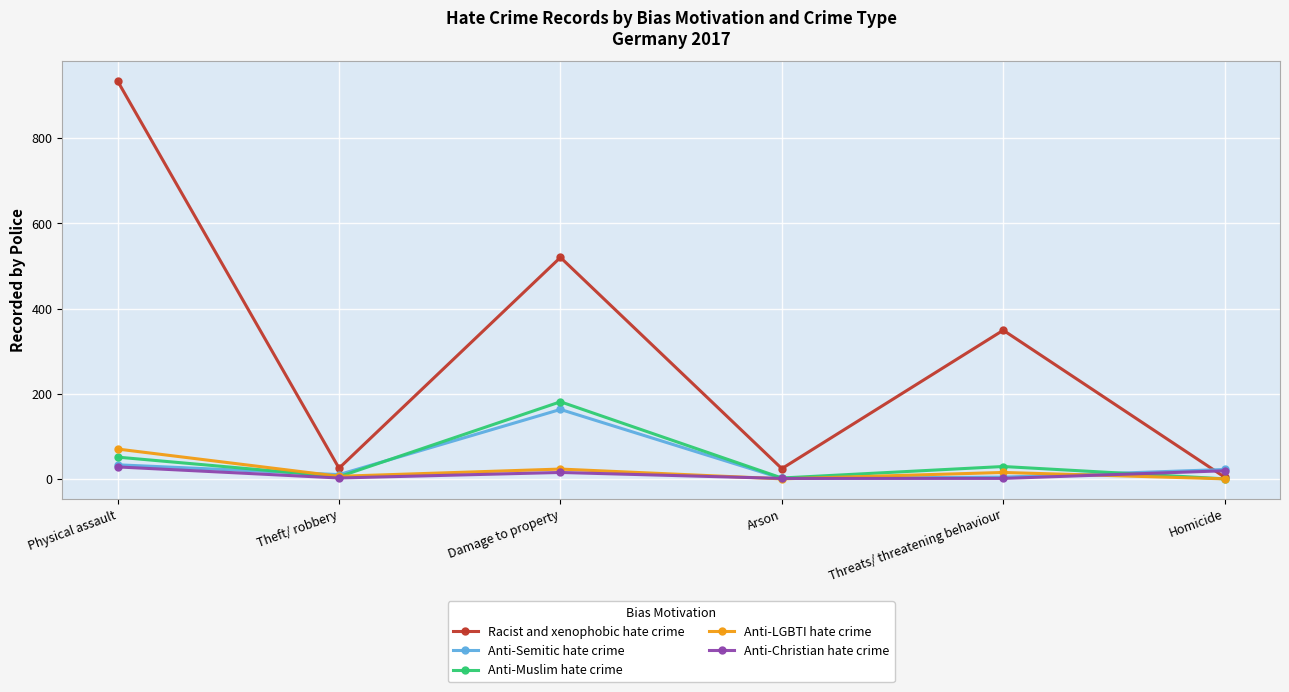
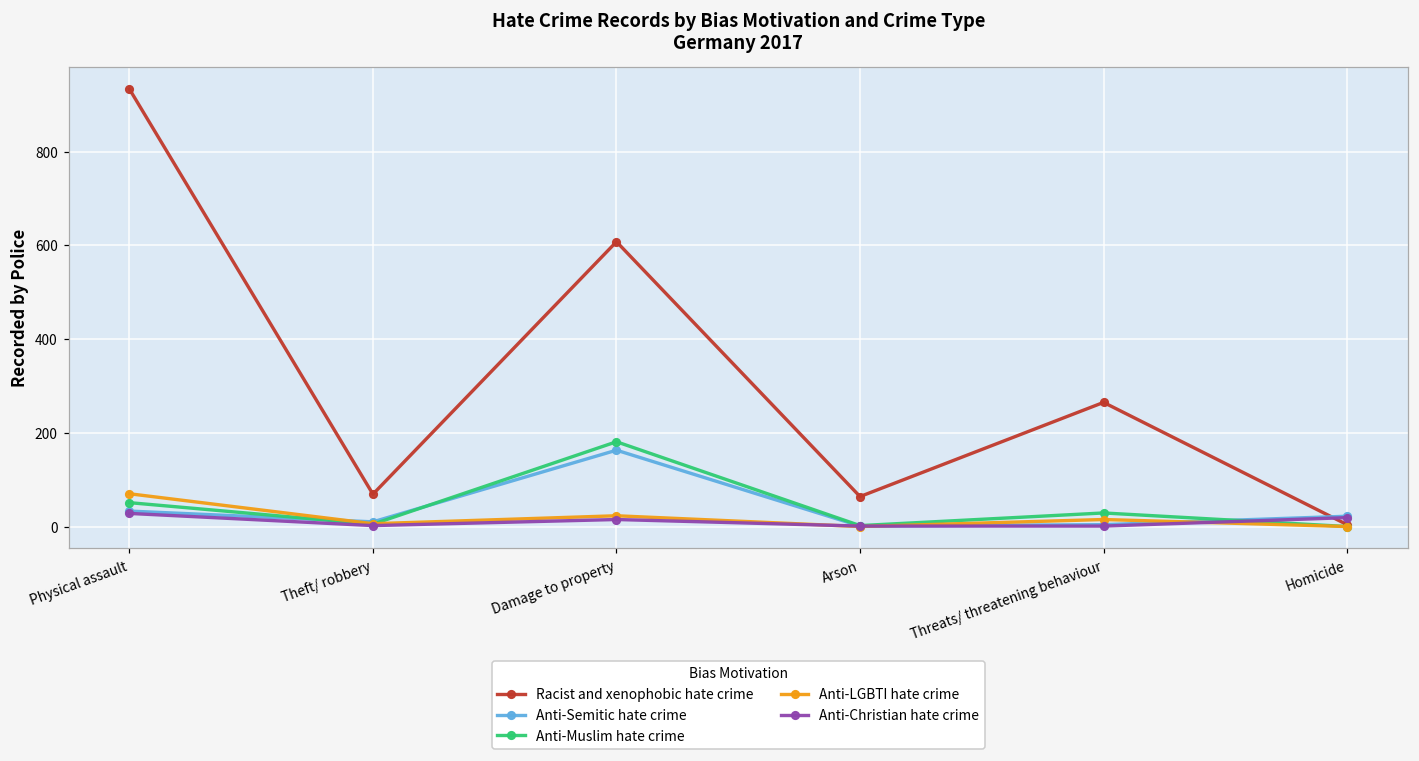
Racist and xenophobic hate crime, Theft/ robbery: 30 -> 70
Racist and xenophobic hate crime, Damage to property: 520 -> 610
Racist and xenophobic hate crime, Arson: 20 -> 60
Racist and xenophobic hate crime, Threats/ threatening behaviour: 350 -> 270
